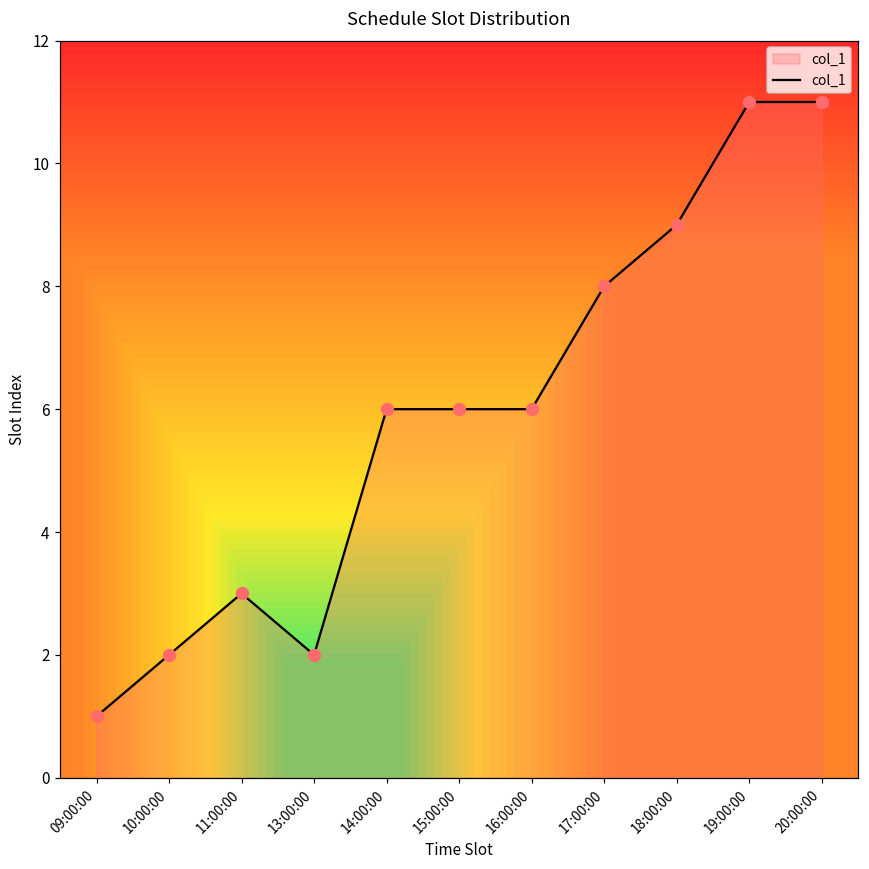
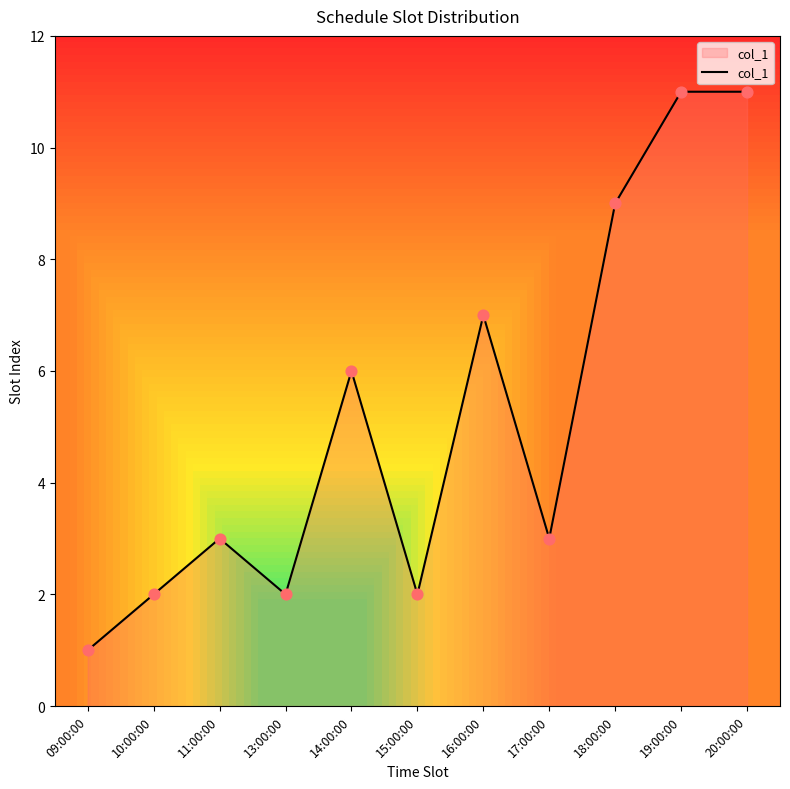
15:00:00: 6 -> 2
16:00:00: 6 -> 7
17:00:00: 8 -> 3
